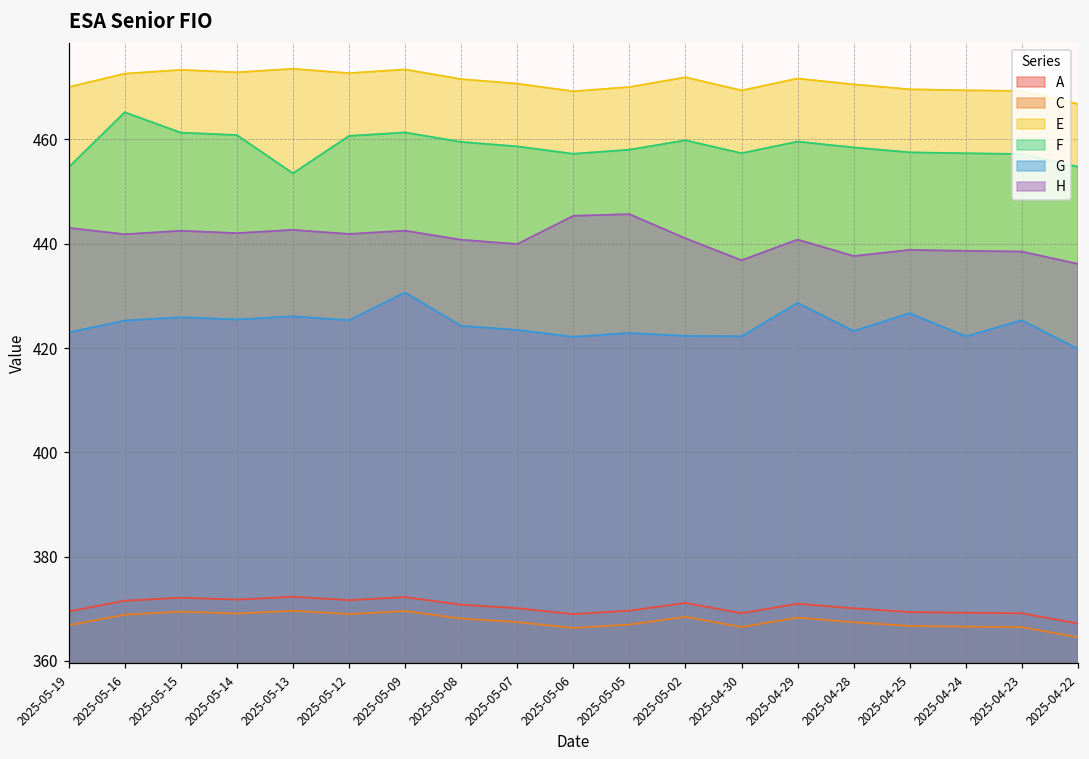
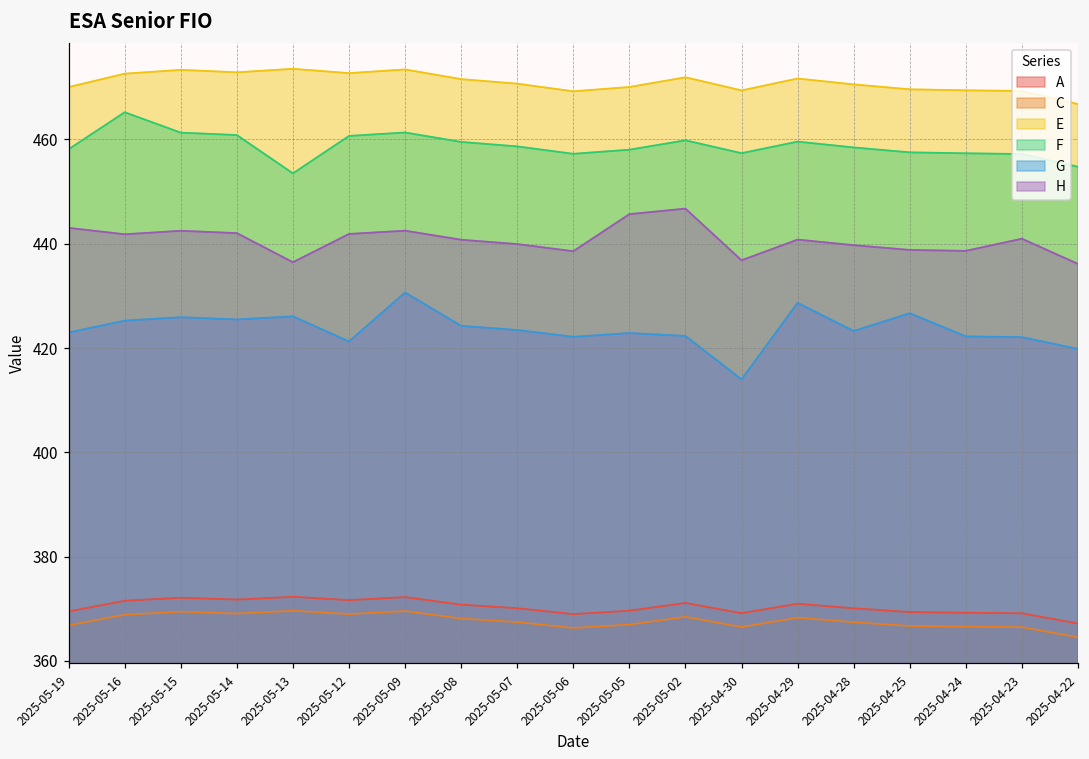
F, 2025-05-19: 455 -> 458
H, 2025-05-13: 443 -> 436
G, 2025-05-12: 425 -> 421
H, 2025-05-06: 445 -> 439
H, 2025-05-02: 441 -> 447
G, 2025-04-30: 422 -> 414
H, 2025-04-28: 438 -> 440
G, 2025-04-23: 425 -> 422
H, 2025-04-23: 438 -> 441
